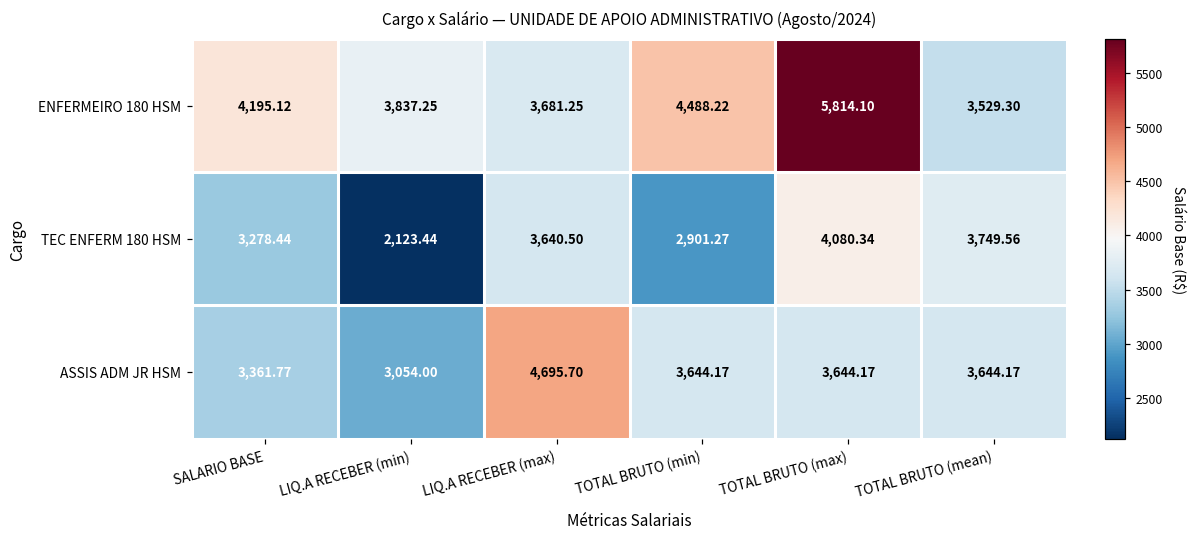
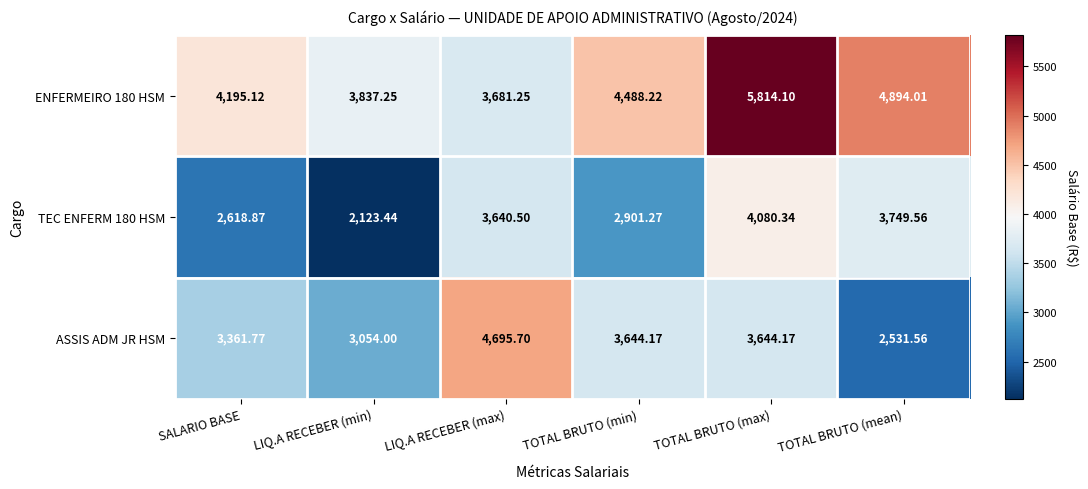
ENFERMEIRO 180 HSM, TOTAL BRUTO (mean): 3,529.30 -> 4,894.01
TEC ENFERM 180 HSM, SALARIO BASE: 3,278.44 -> 2,618.87
ASSIS ADM JR HSM, TOTAL BRUTO (mean): 3,644.17 -> 2,531.56
